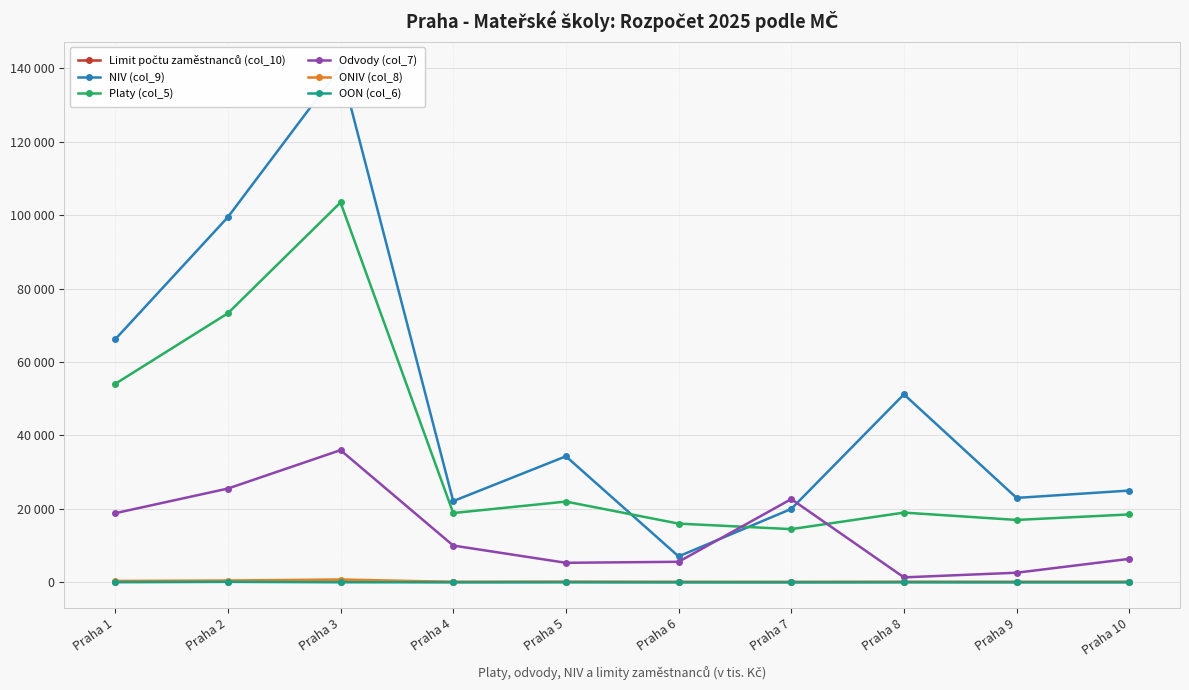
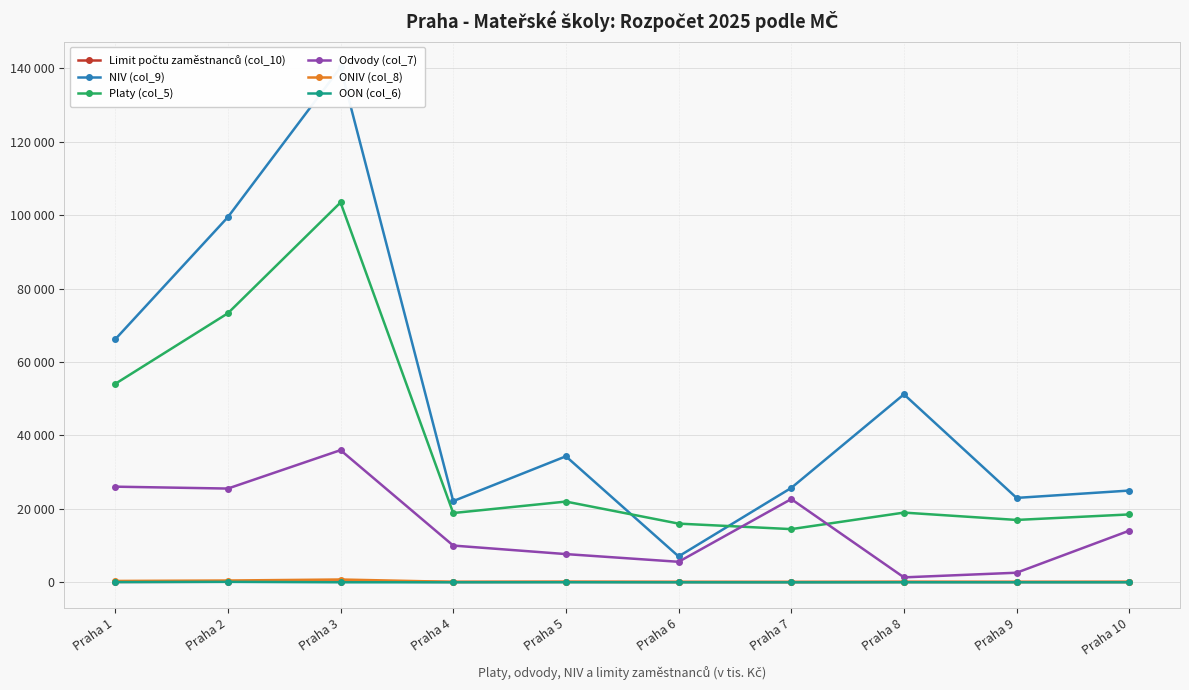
Odvody (col_7), Praha 1: 19000 -> 26000
Odvody (col_7), Praha 5: 5000 -> 8000
NIV (col_9), Praha 7: 20000 -> 26000
Odvody (col_7), Praha 10: 6000 -> 14000
